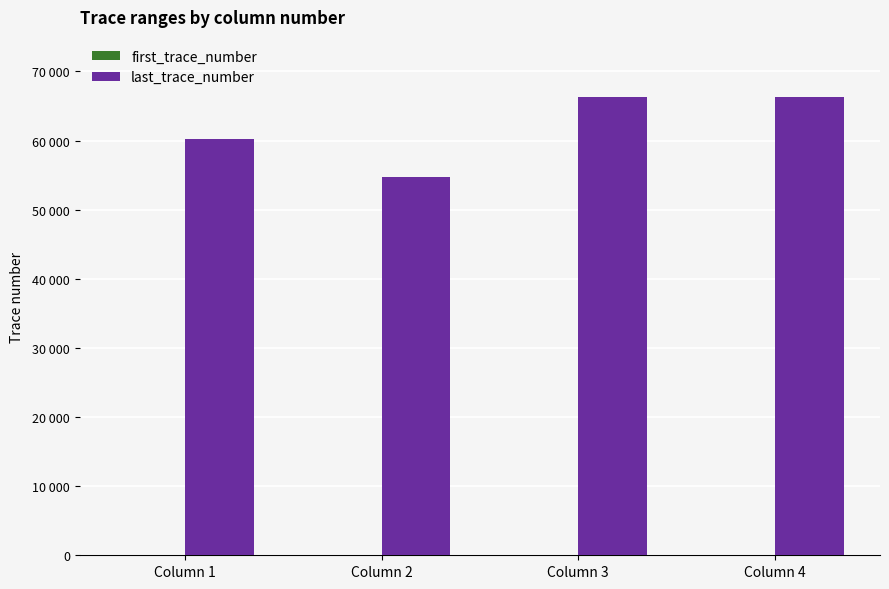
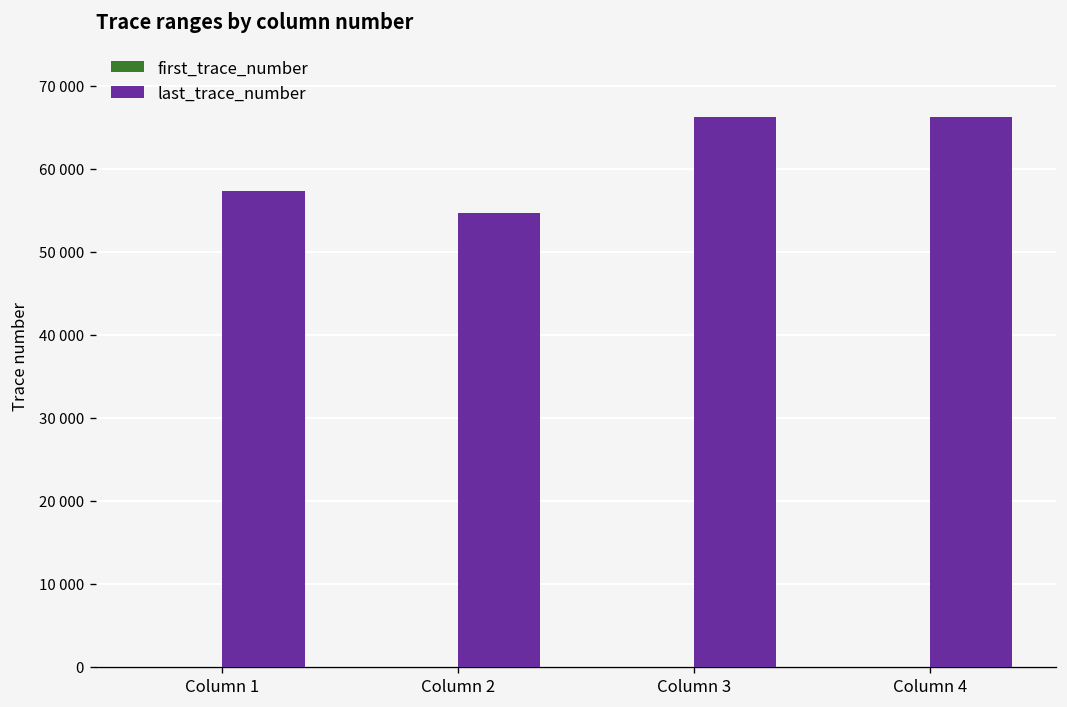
last_trace_number, Column 1: 60000 -> 57000
